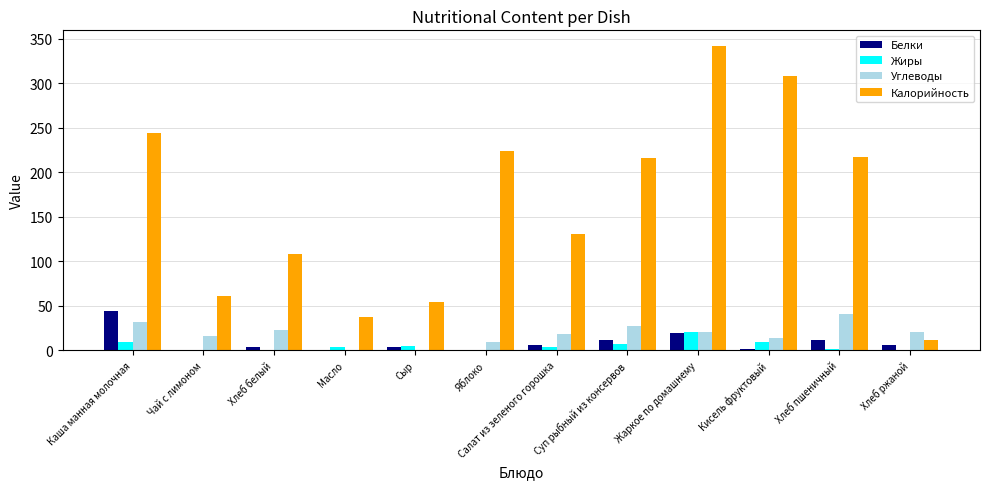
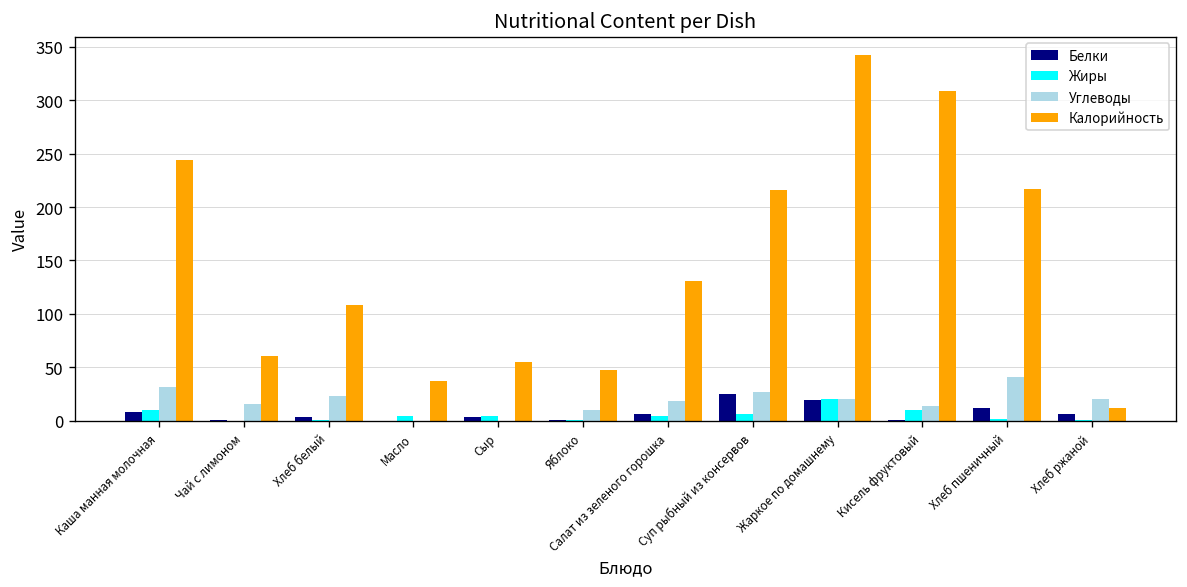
Белки, Каша манная молочная: 40 -> 10
Калорийность, Яблоко: 220 -> 50
Белки, Суп рыбный из консервов: 10 -> 20
